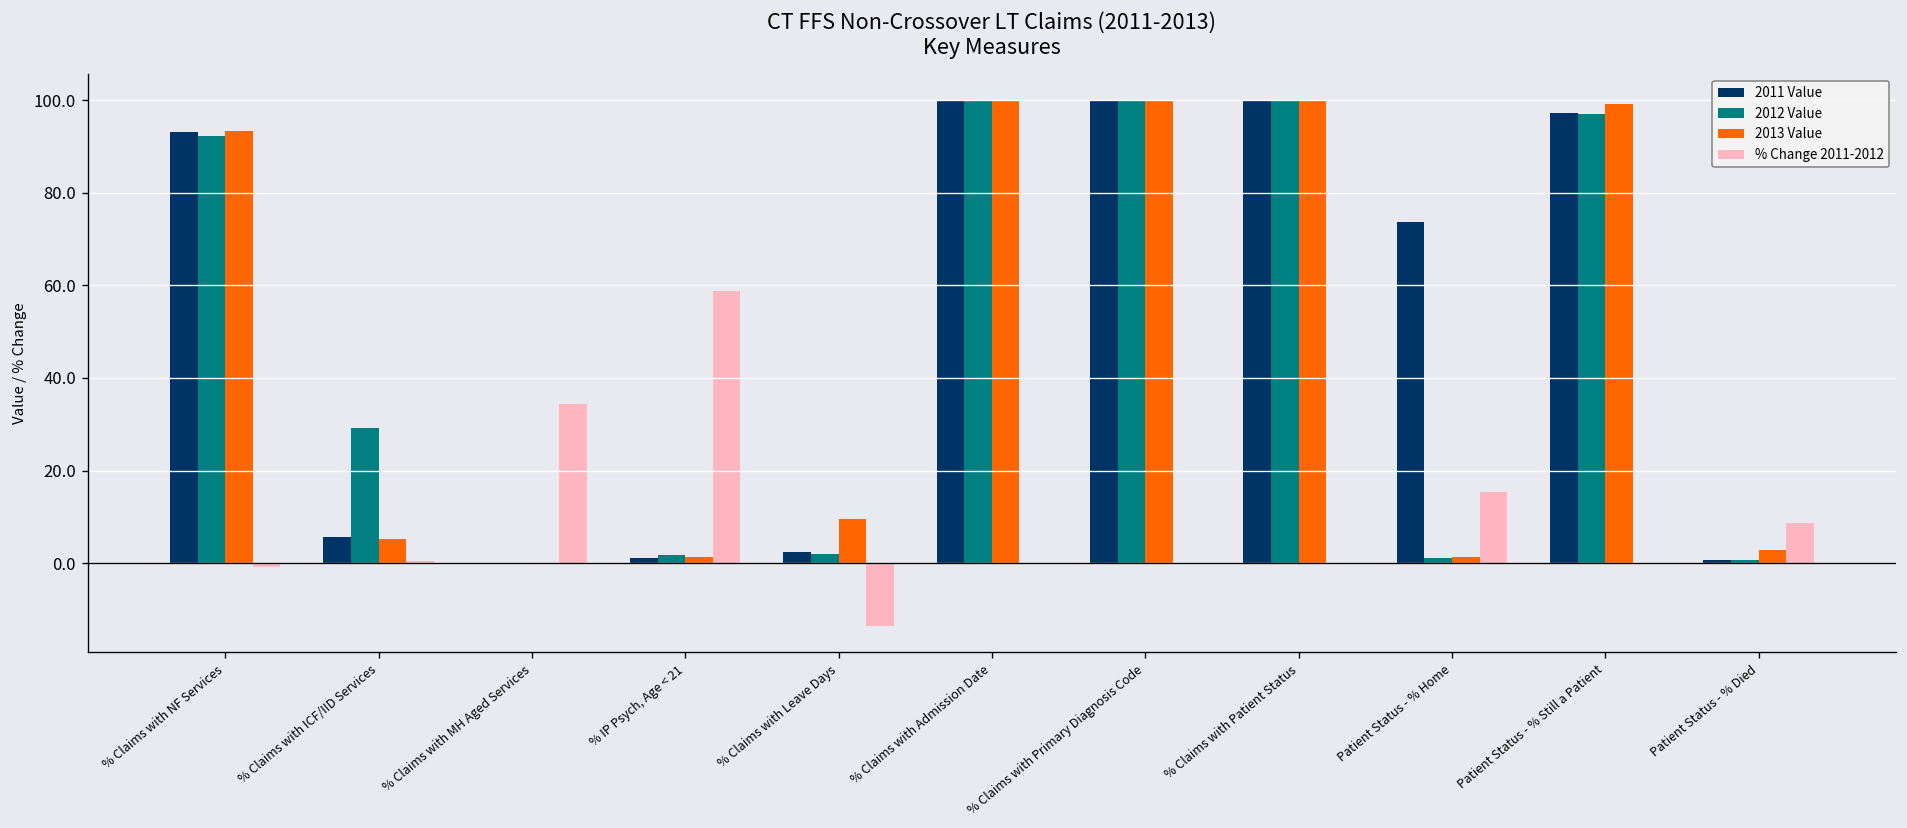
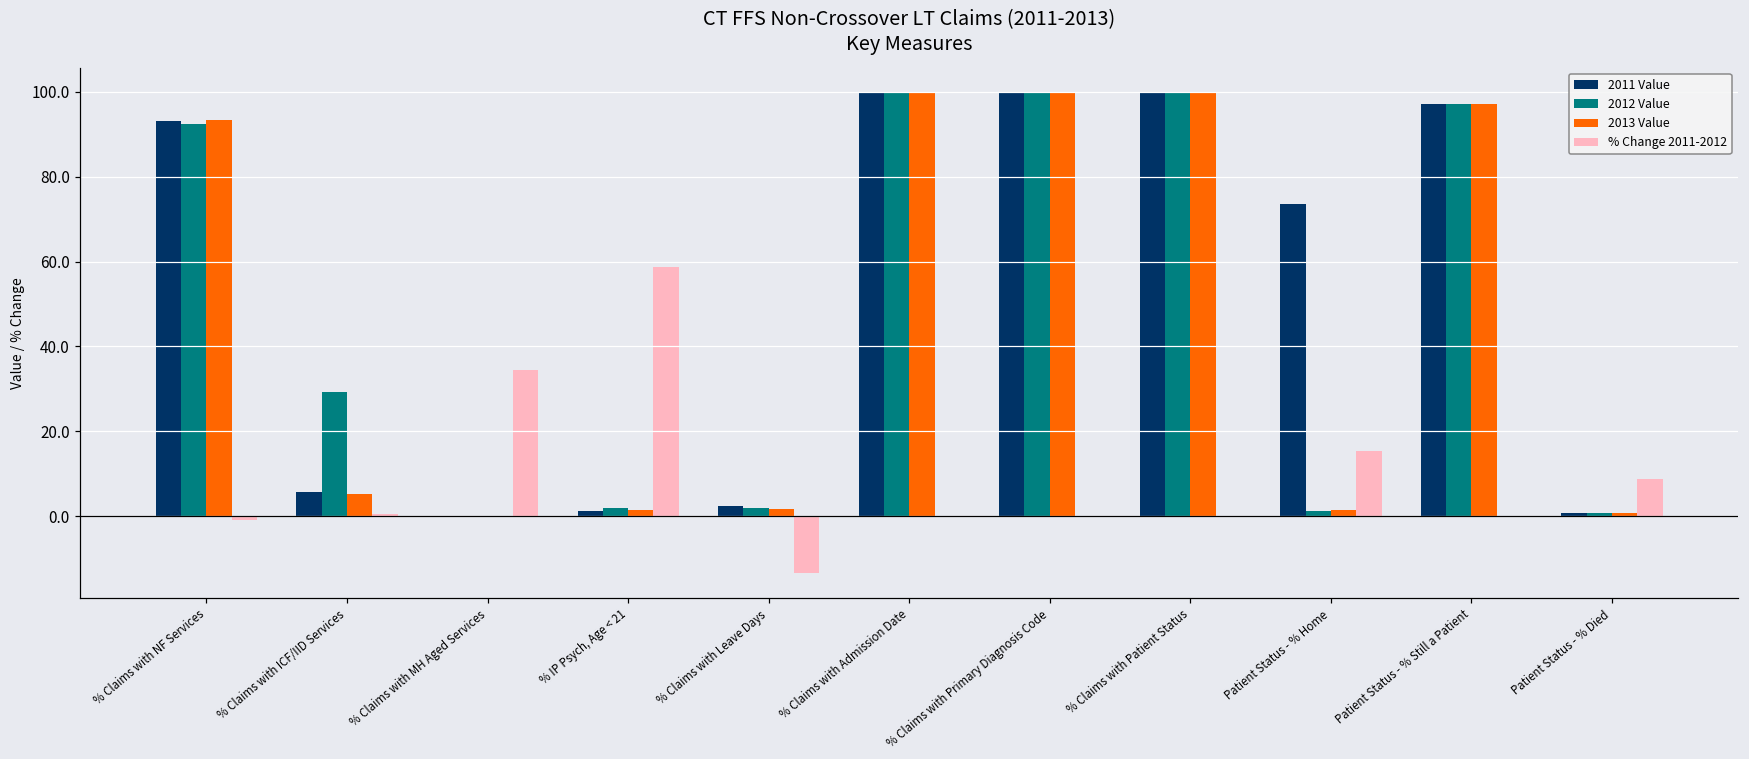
2013 Value, % Claims with Leave Days: 10 -> 2
2013 Value, Patient Status - % Still a Patient: 99 -> 97
2013 Value, Patient Status - % Died: 3 -> 1
